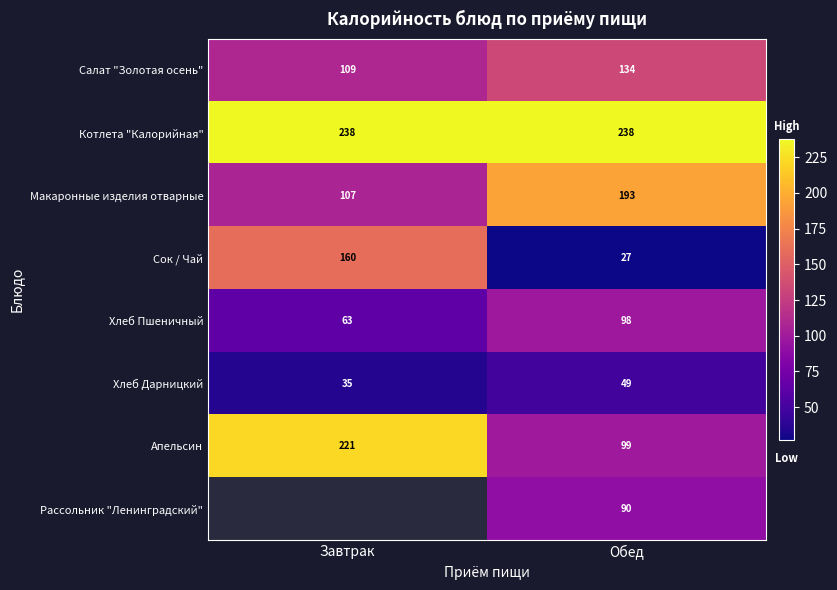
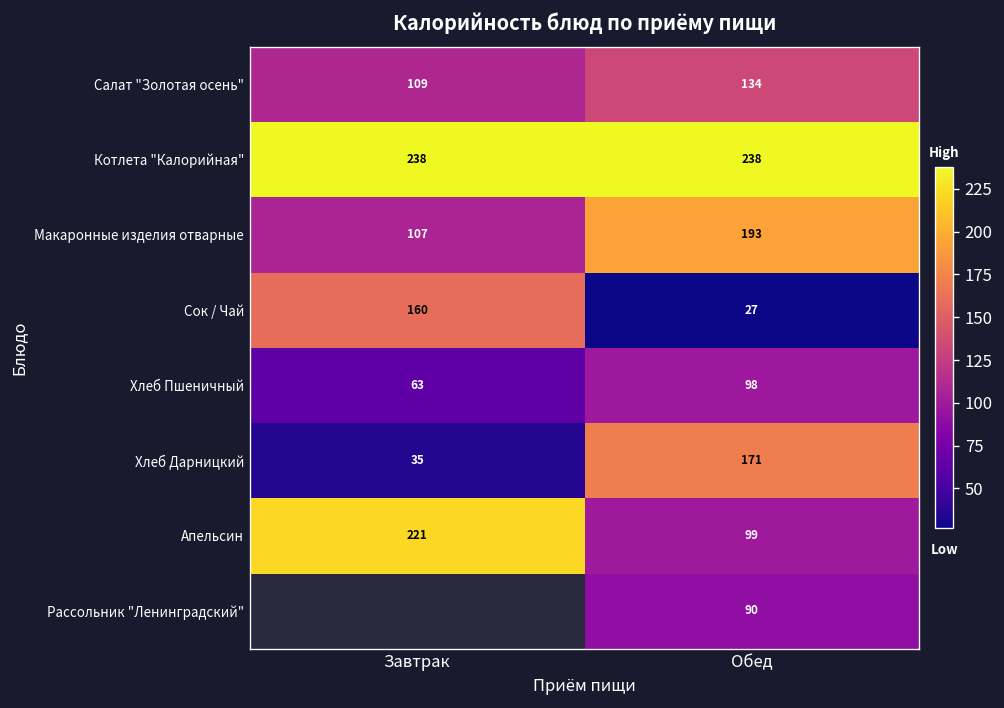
Хлеб Дарницкий, Обед: 49 -> 171
